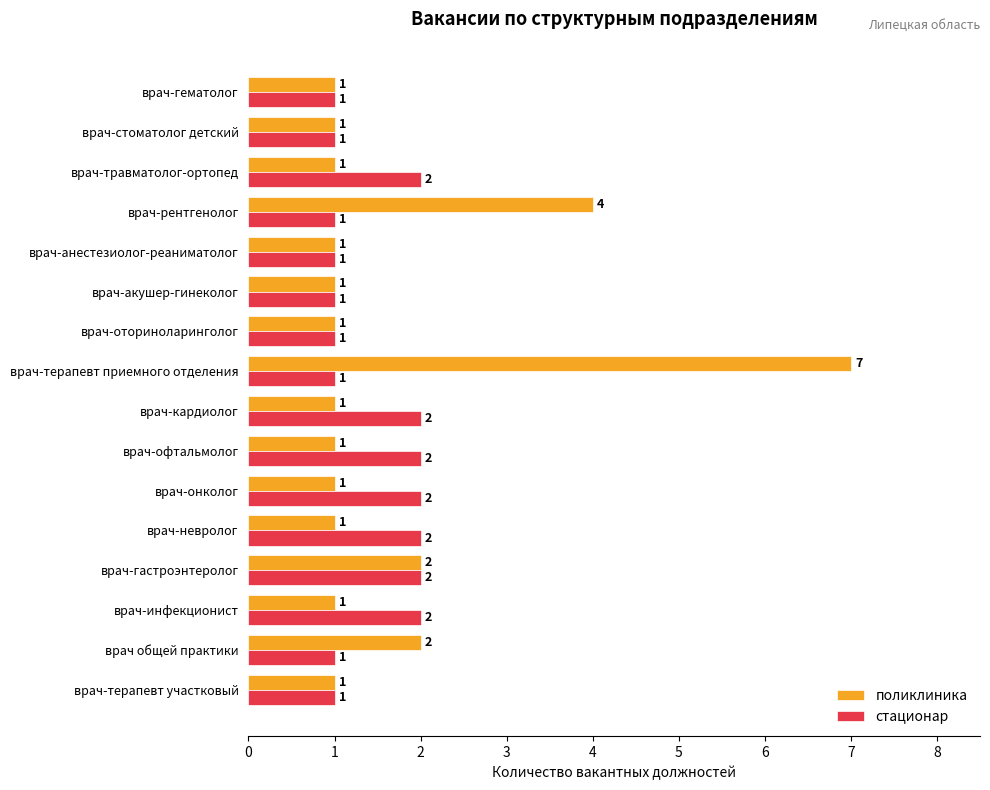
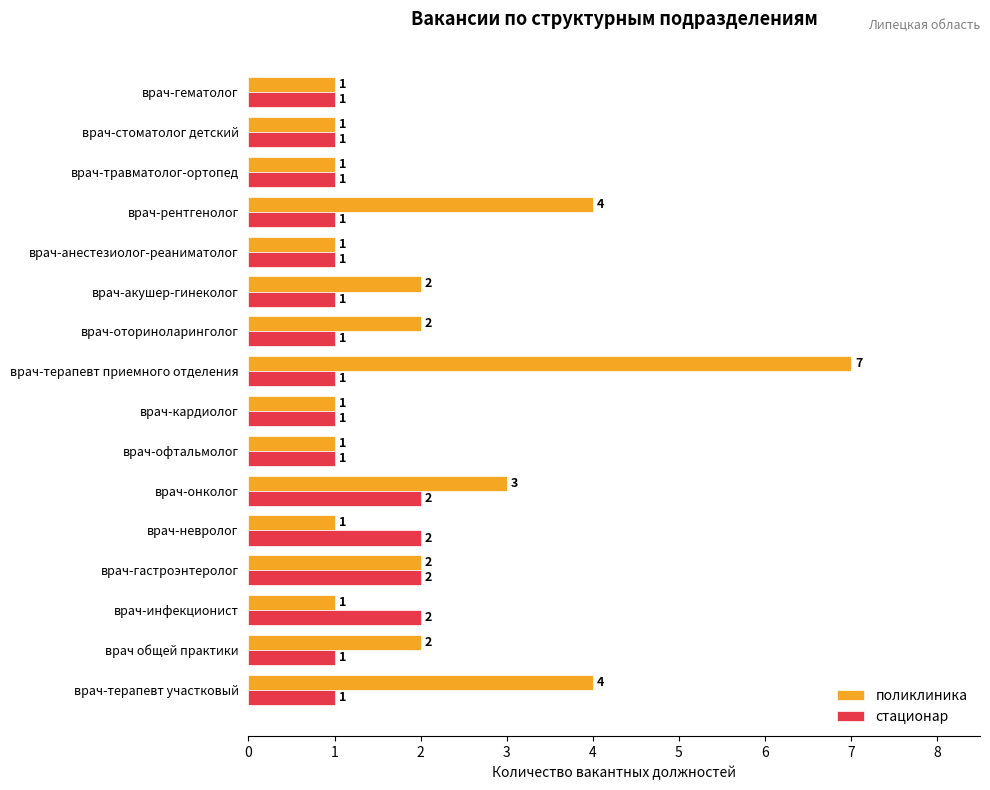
стационар, врач-травматолог-ортопед: 2 -> 1
поликлиника, врач-акушер-гинеколог: 1 -> 2
поликлиника, врач-оториноларинголог: 1 -> 2
стационар, врач-кардиолог: 2 -> 1
стационар, врач-офтальмолог: 2 -> 1
поликлиника, врач-онколог: 1 -> 3
поликлиника, врач-терапевт участковый: 1 -> 4
